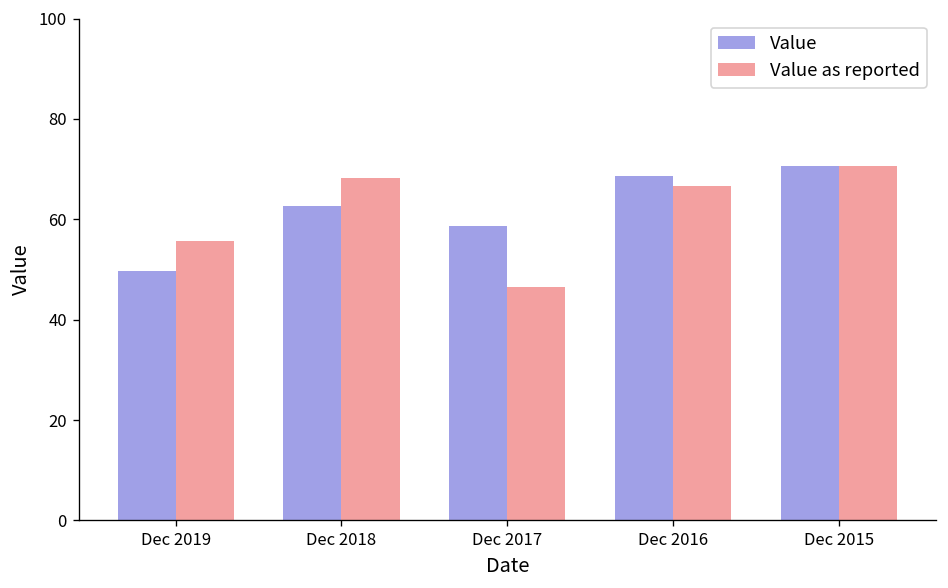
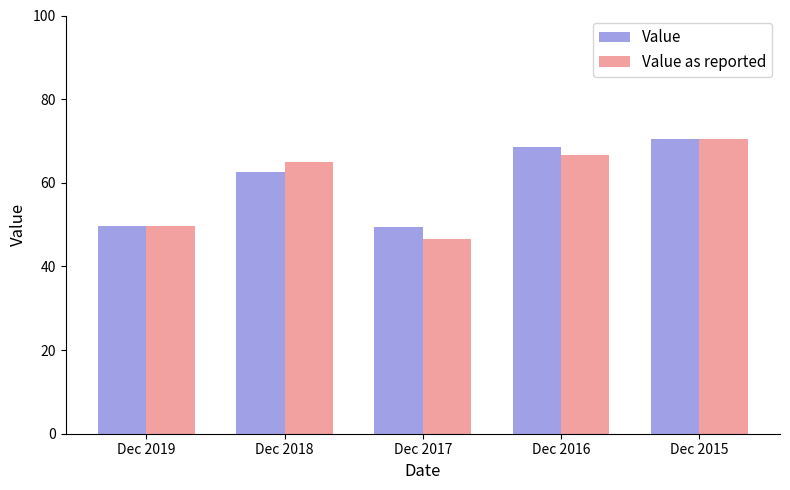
Value as reported, Dec 2019: 56 -> 50
Value as reported, Dec 2018: 68 -> 65
Value, Dec 2017: 59 -> 49
